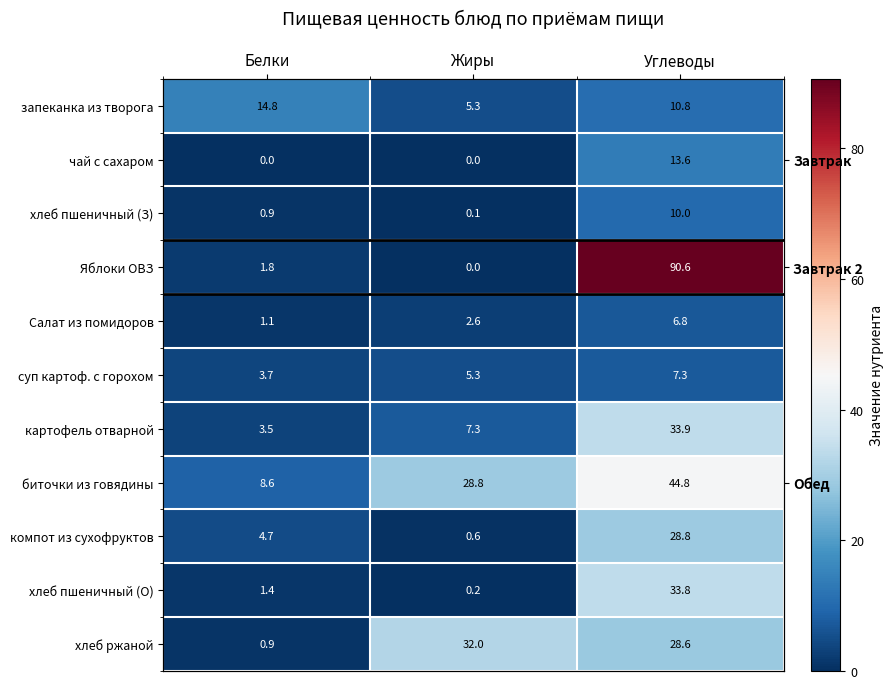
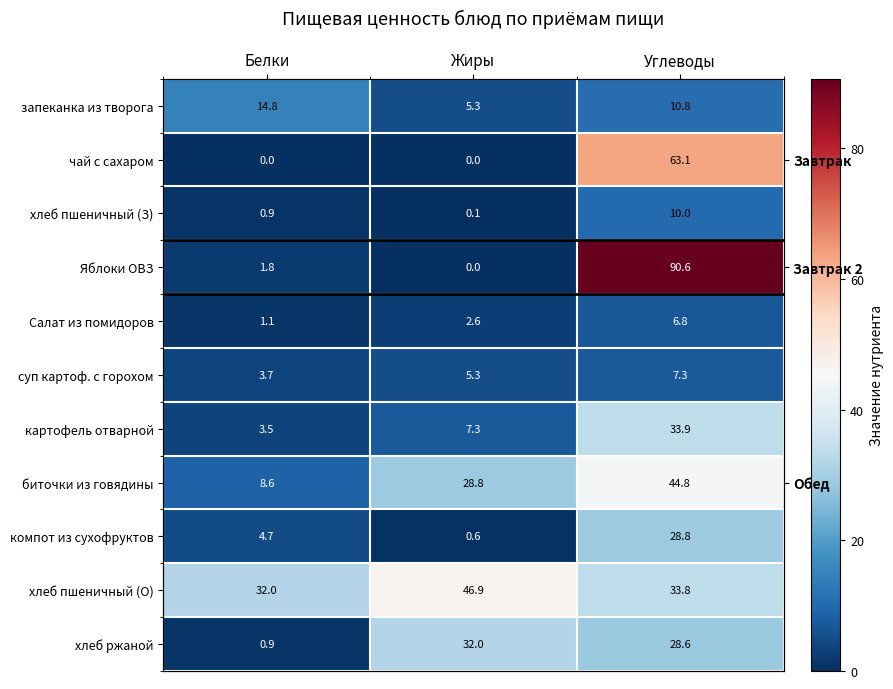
чай с сахаром, Углеводы: 13.6 -> 63.1
хлеб пшеничный (О), Белки: 1.4 -> 32.0
хлеб пшеничный (О), Жиры: 0.2 -> 46.9
